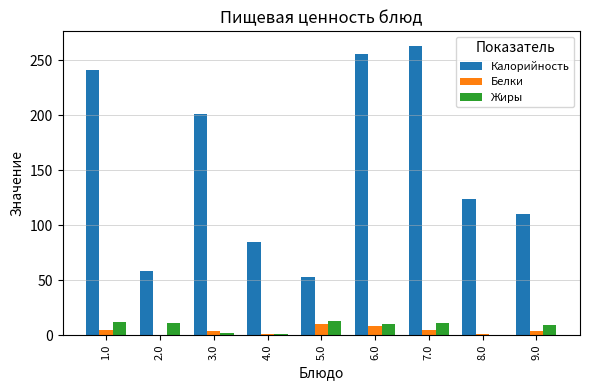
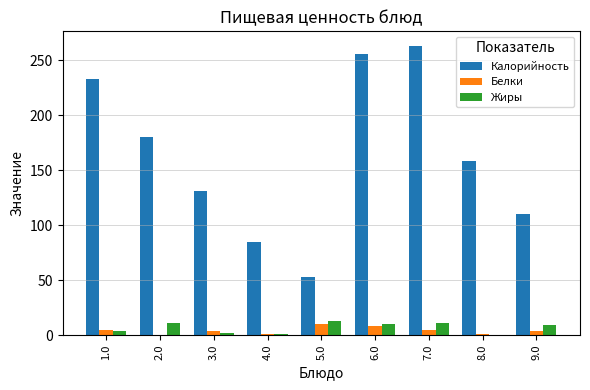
Калорийность, 1.0: 241 -> 233
Жиры, 1.0: 12 -> 4
Калорийность, 2.0: 58 -> 180
Калорийность, 3.0: 201 -> 131
Калорийность, 8.0: 124 -> 158
